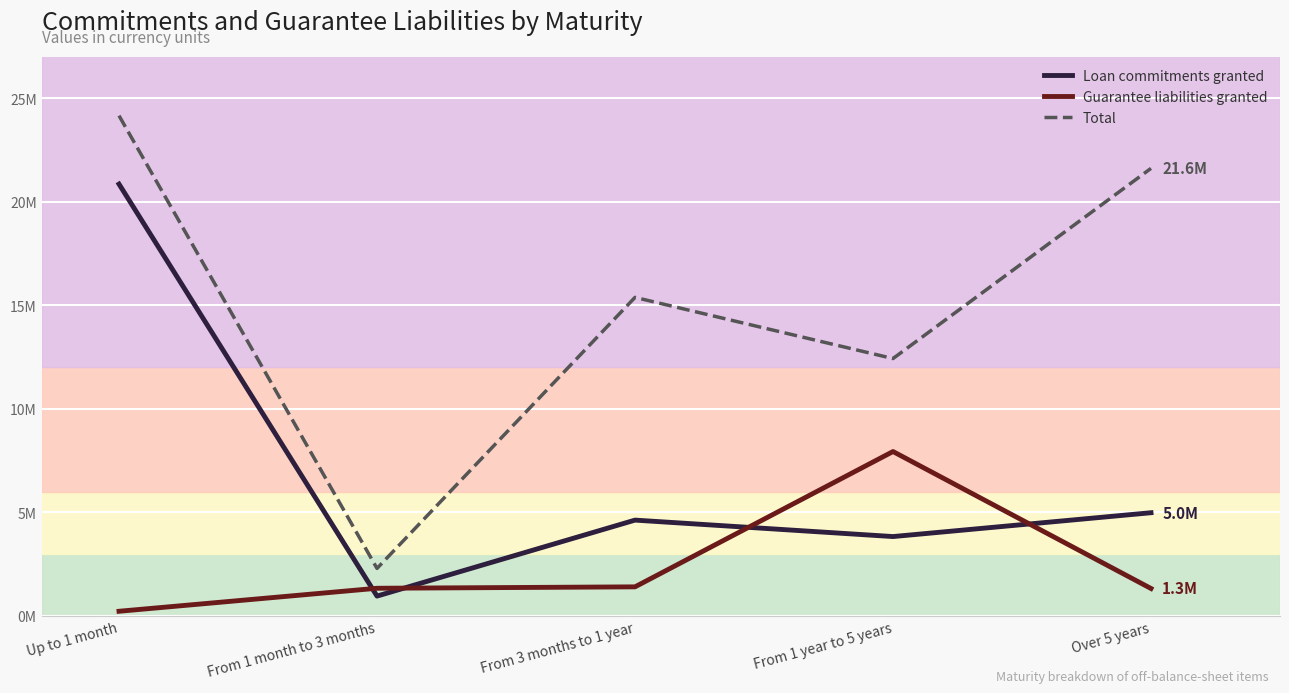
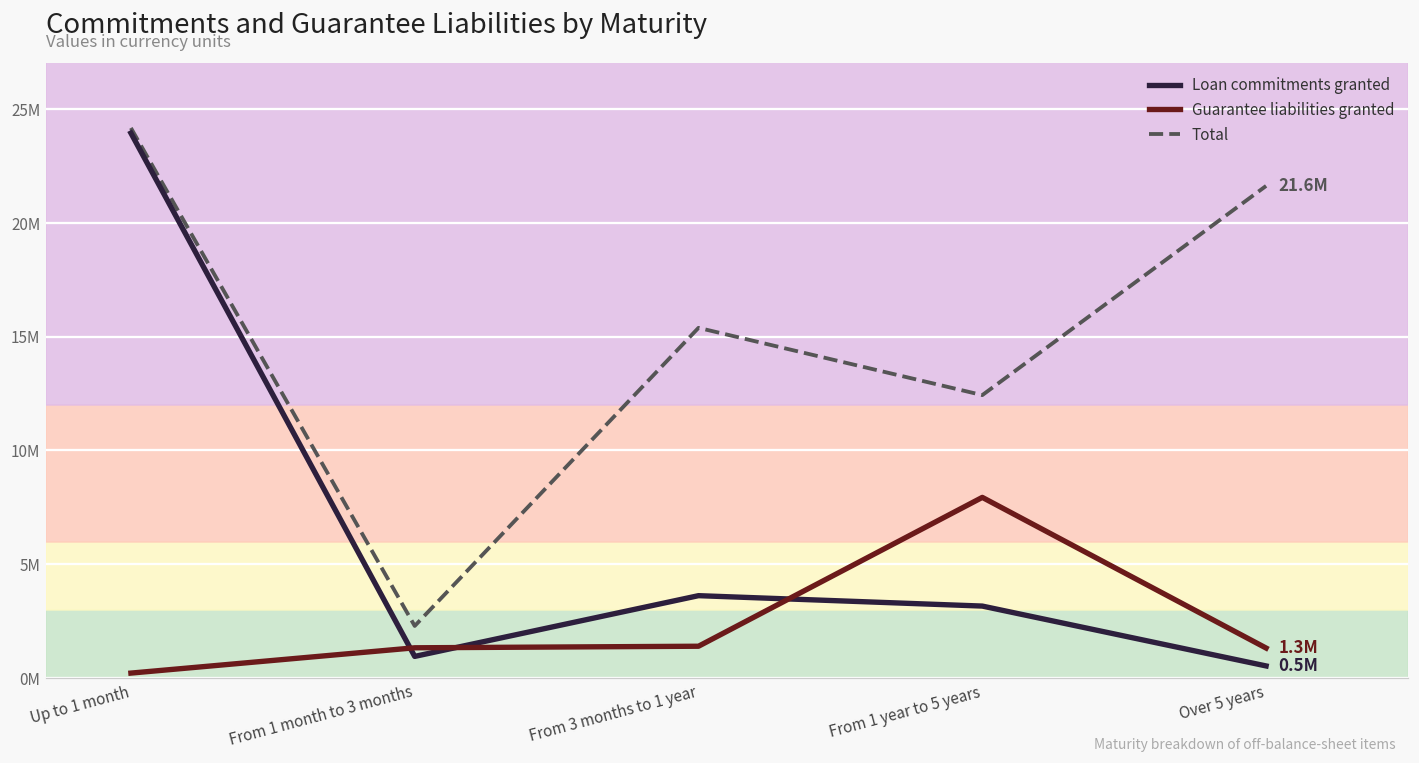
Loan commitments granted, Up to 1 month: 20900000 -> 23900000
Loan commitments granted, From 3 months to 1 year: 4600000 -> 3600000
Loan commitments granted, From 1 year to 5 years: 3800000 -> 3200000
Loan commitments granted, Over 5 years: 5.0M -> 0.5M
